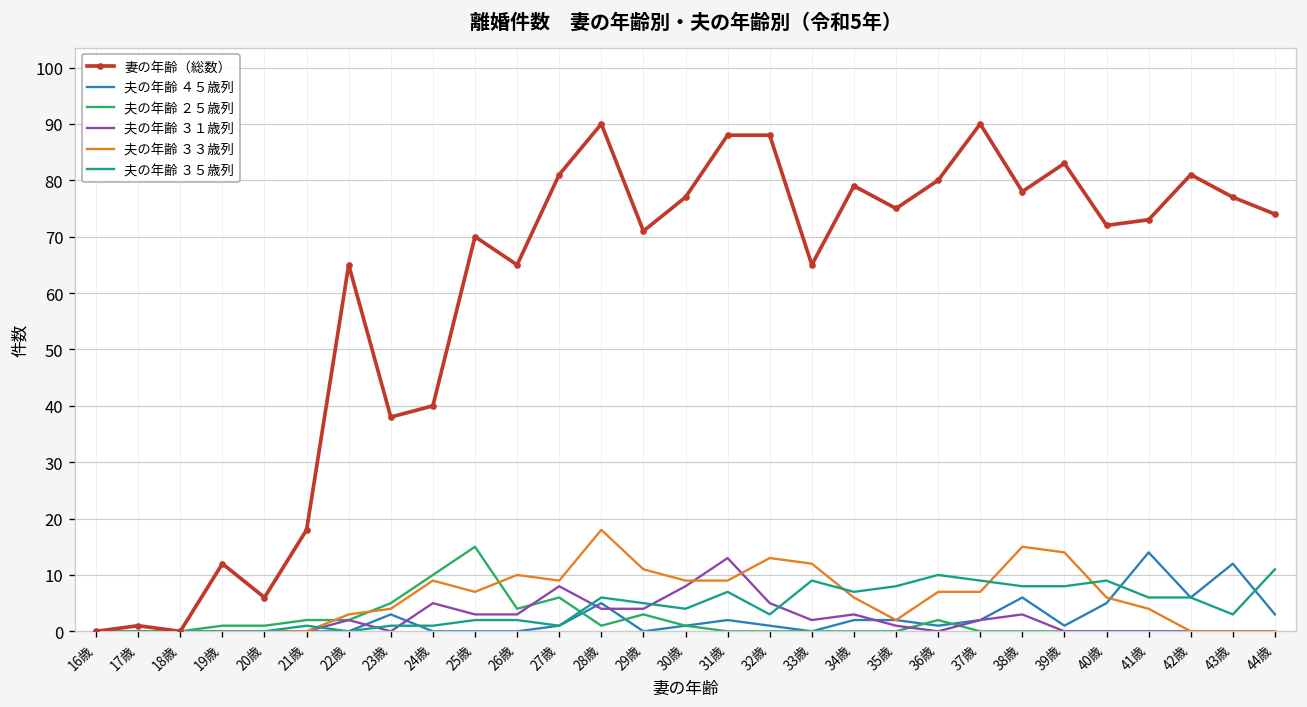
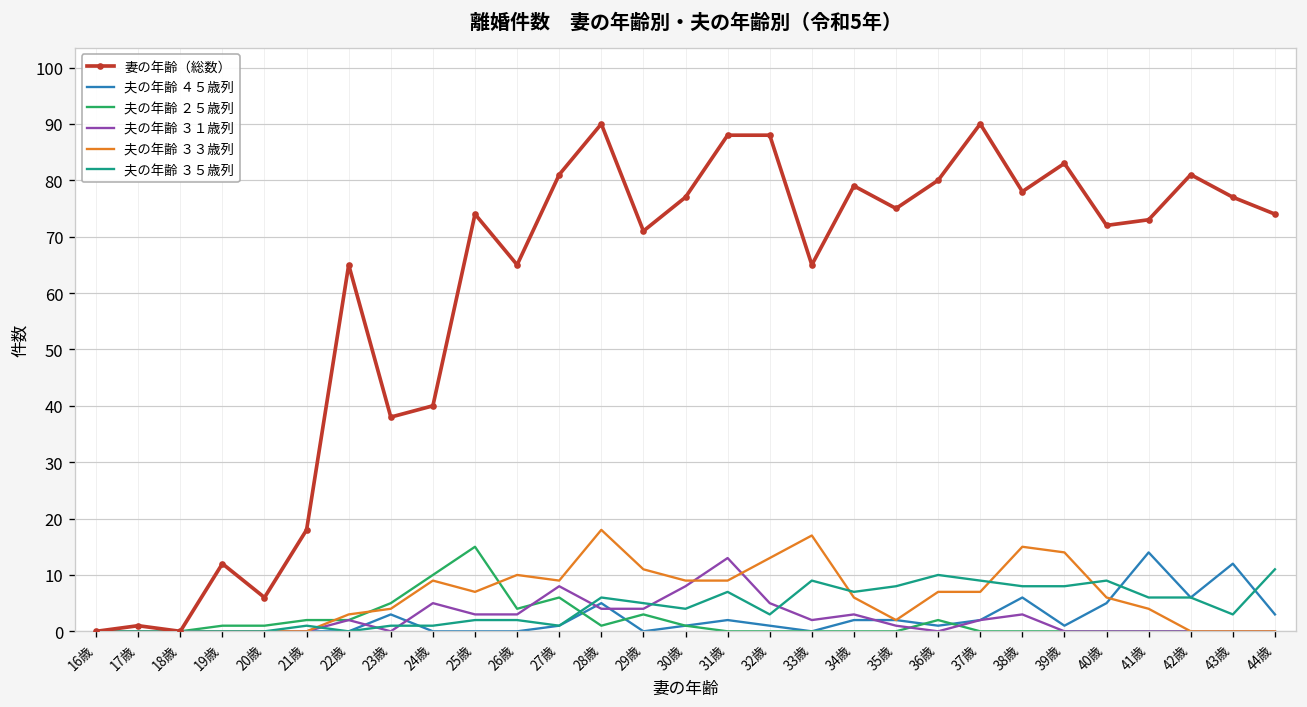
妻の年齢（総数）, 25歳: 70 -> 74
夫の年齢 ３３歳列, 33歳: 12 -> 17
